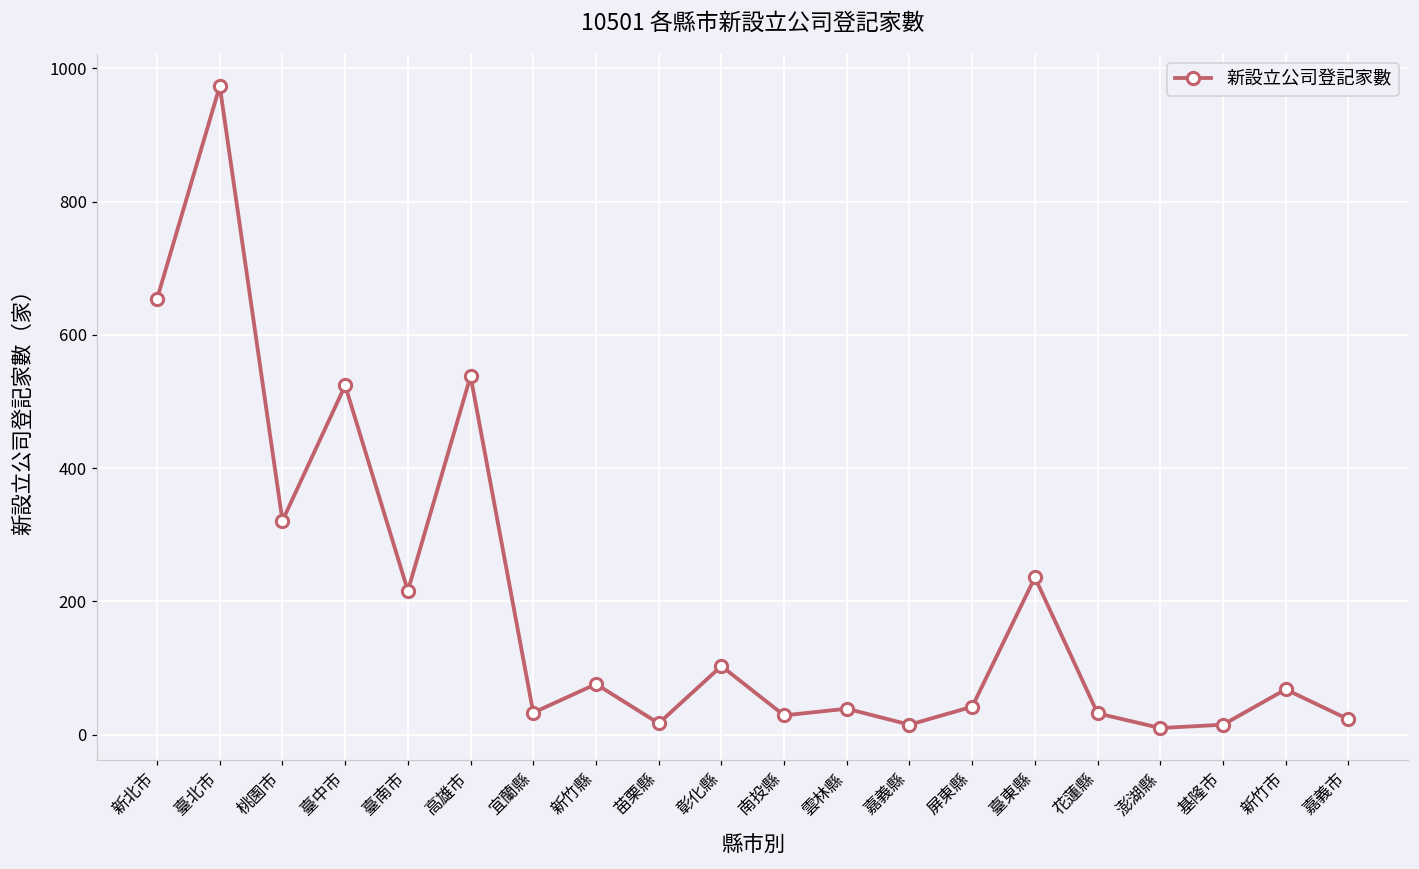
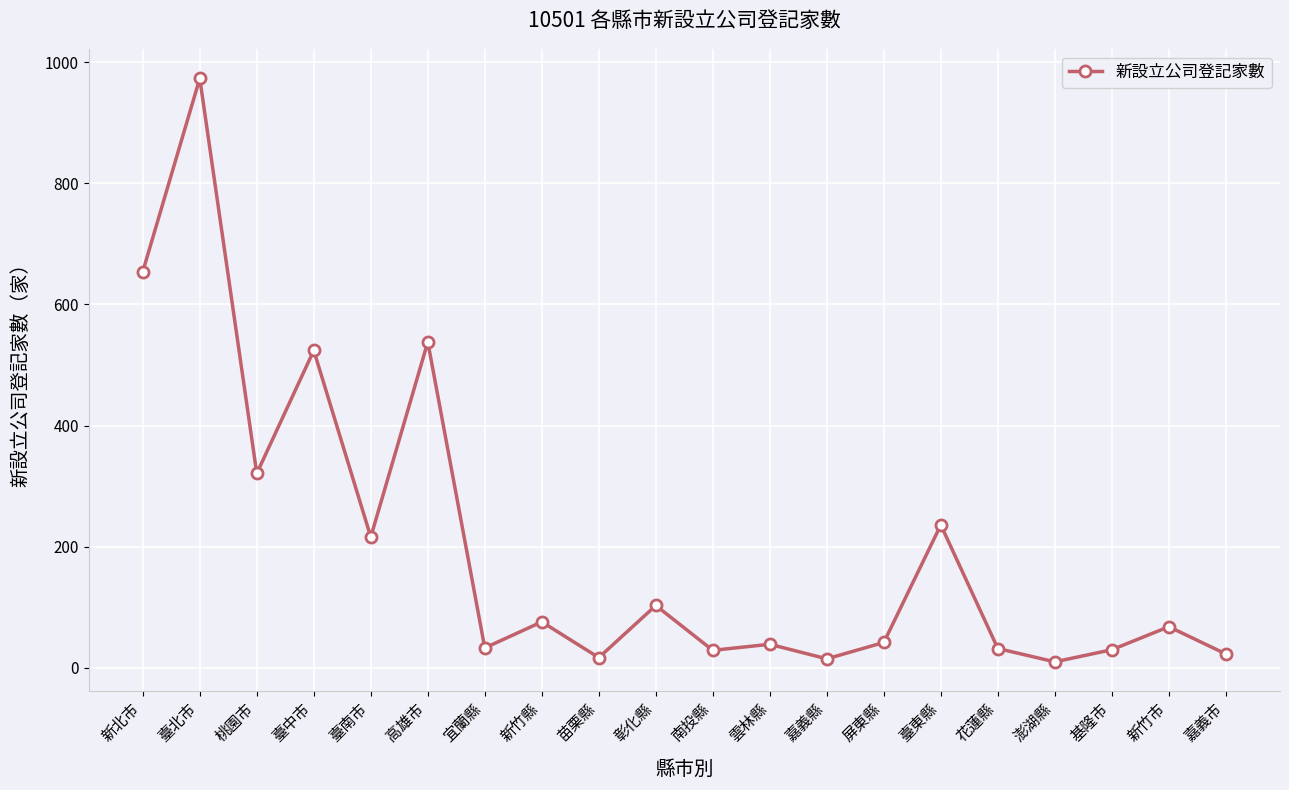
基隆市: 20 -> 30
